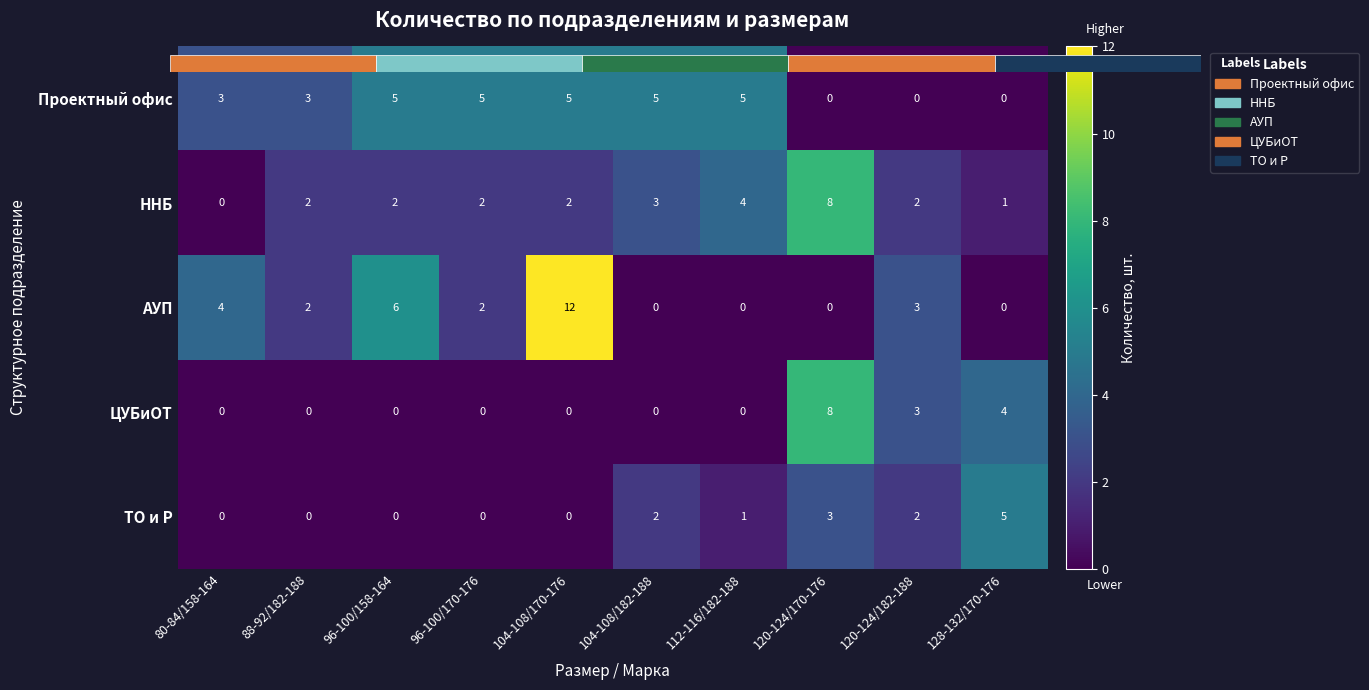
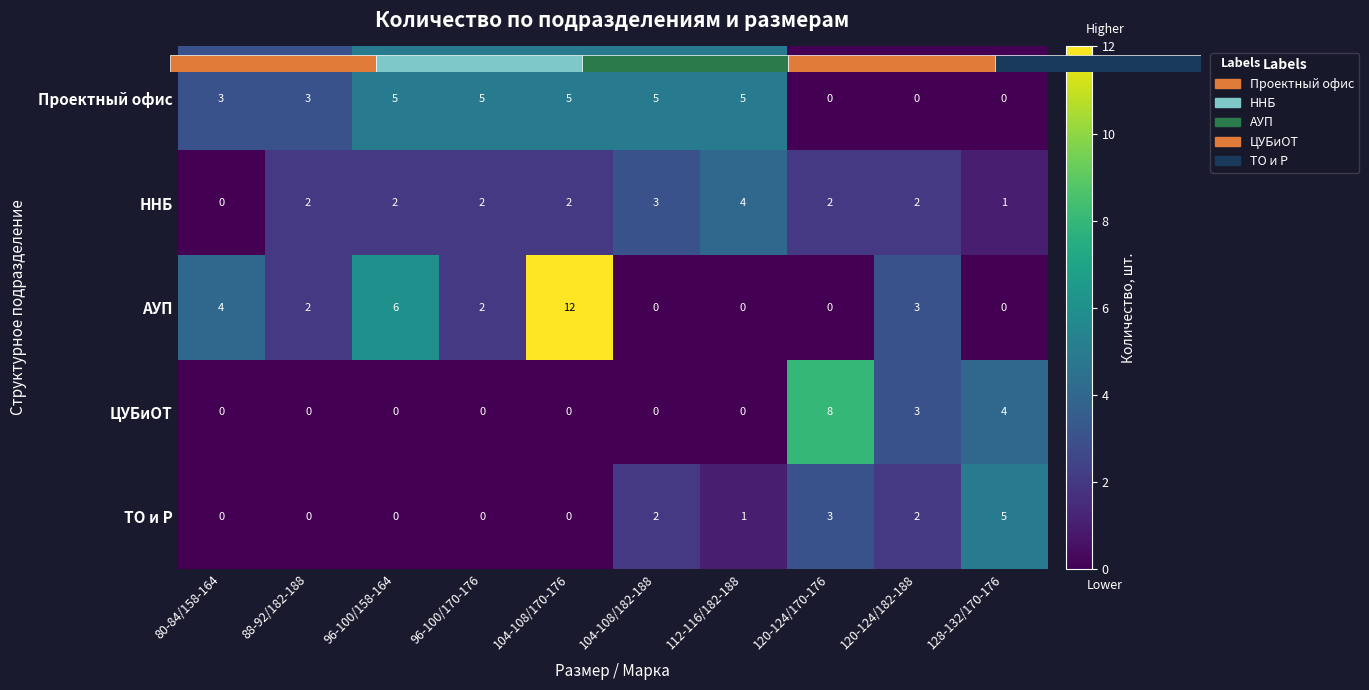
Количество по подразделениям и размерам, ННБ, 120-124/170-176: 8 -> 2
